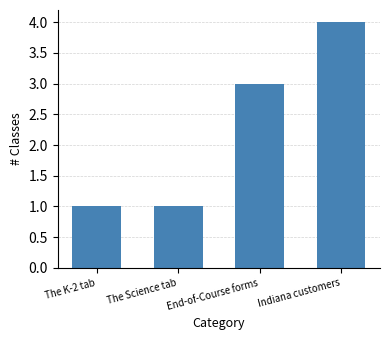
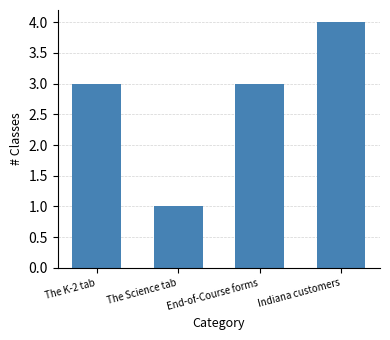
The K-2 tab: 1 -> 3
